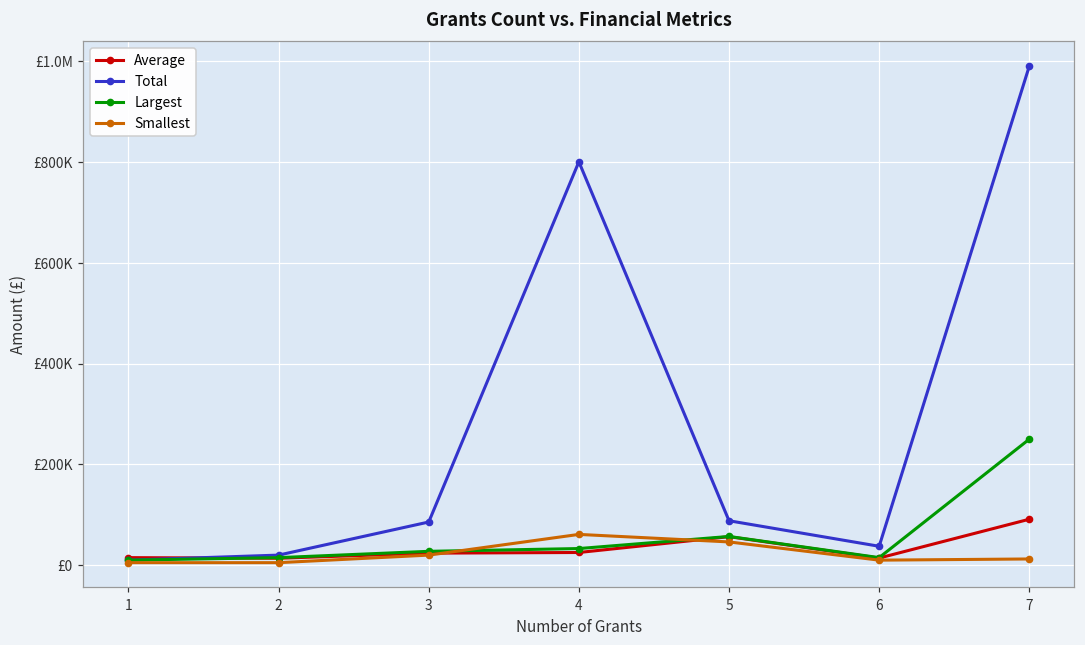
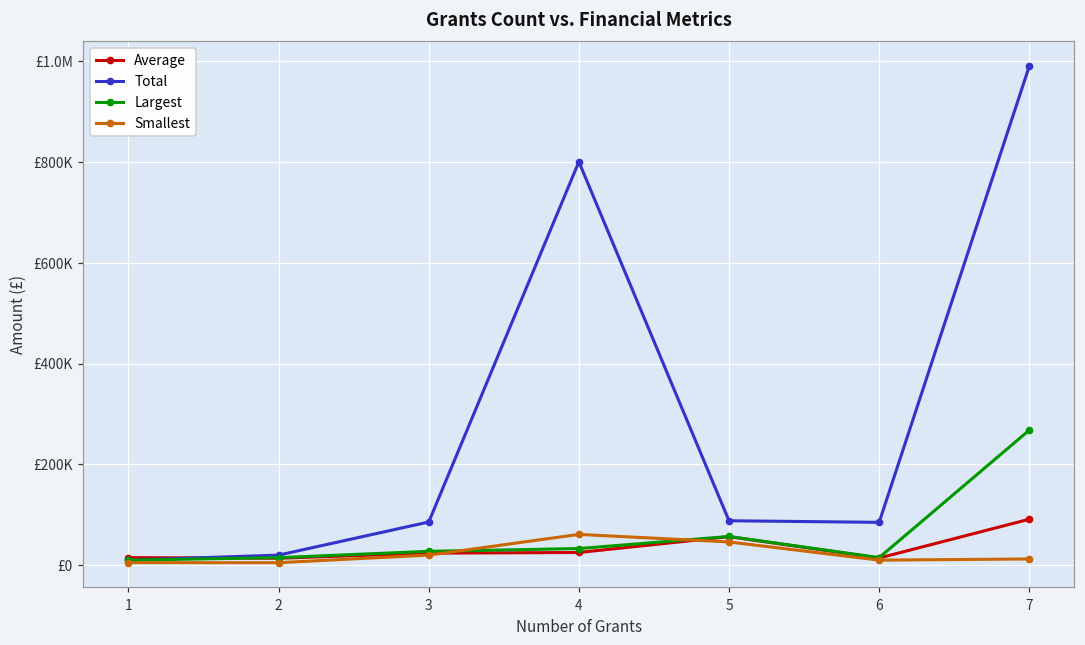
Total, 6: £40000 -> £90000
Largest, 7: £250000 -> £270000
